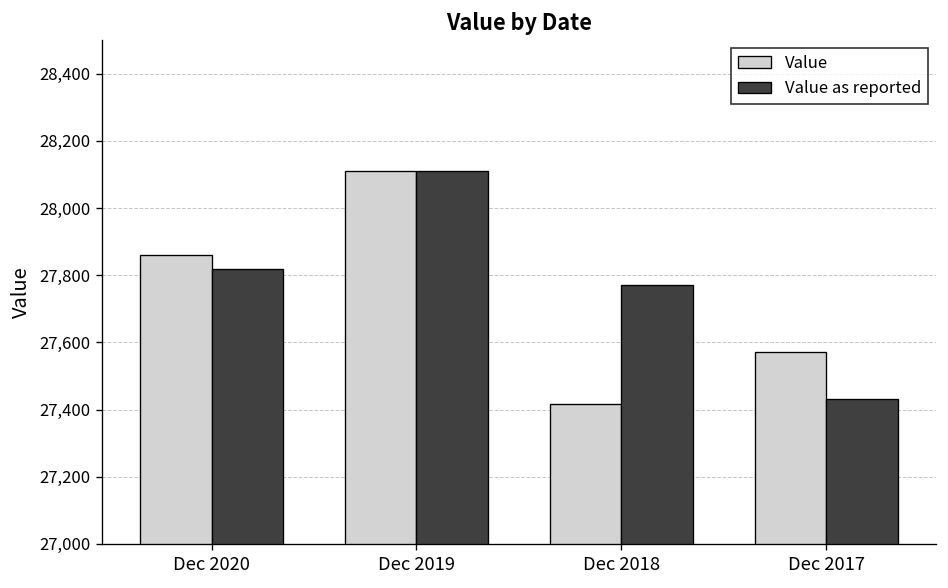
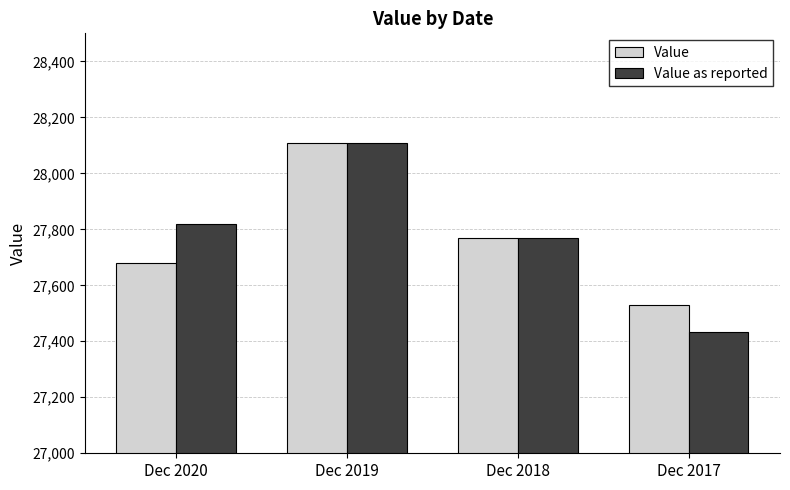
Value, Dec 2020: 27,860 -> 27,680
Value, Dec 2018: 27,420 -> 27,770
Value, Dec 2017: 27,570 -> 27,530
